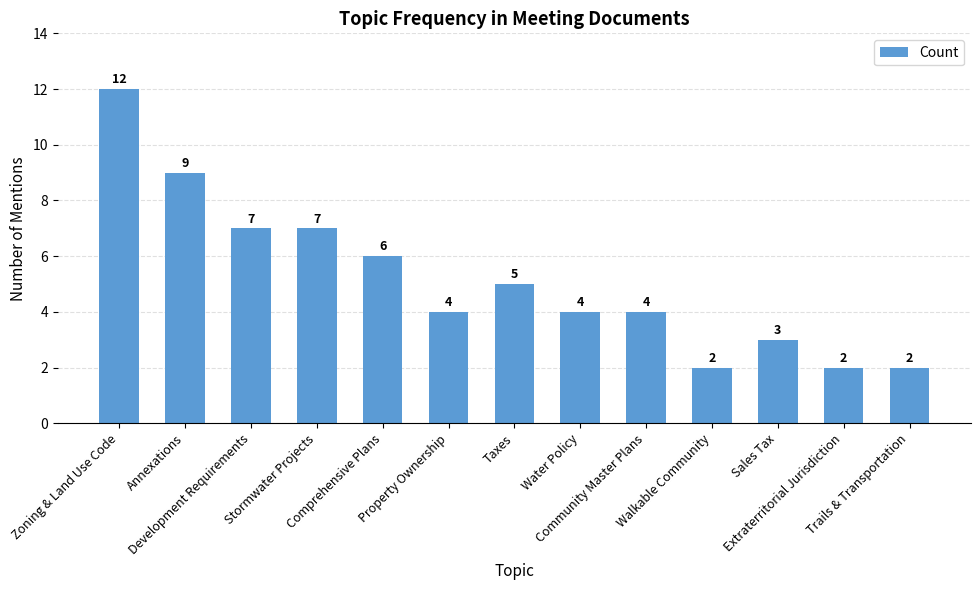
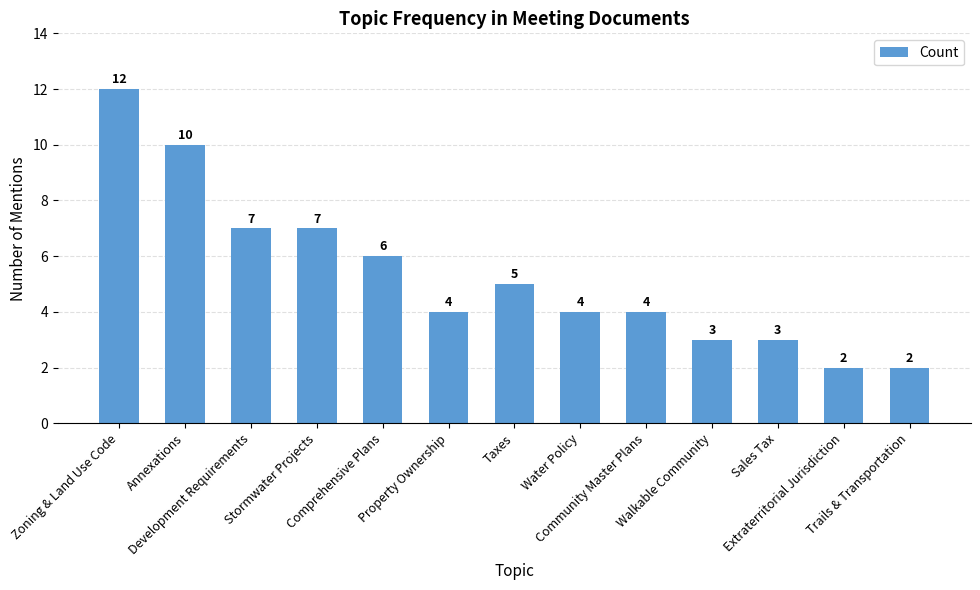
Annexations: 9 -> 10
Walkable Community: 2 -> 3
